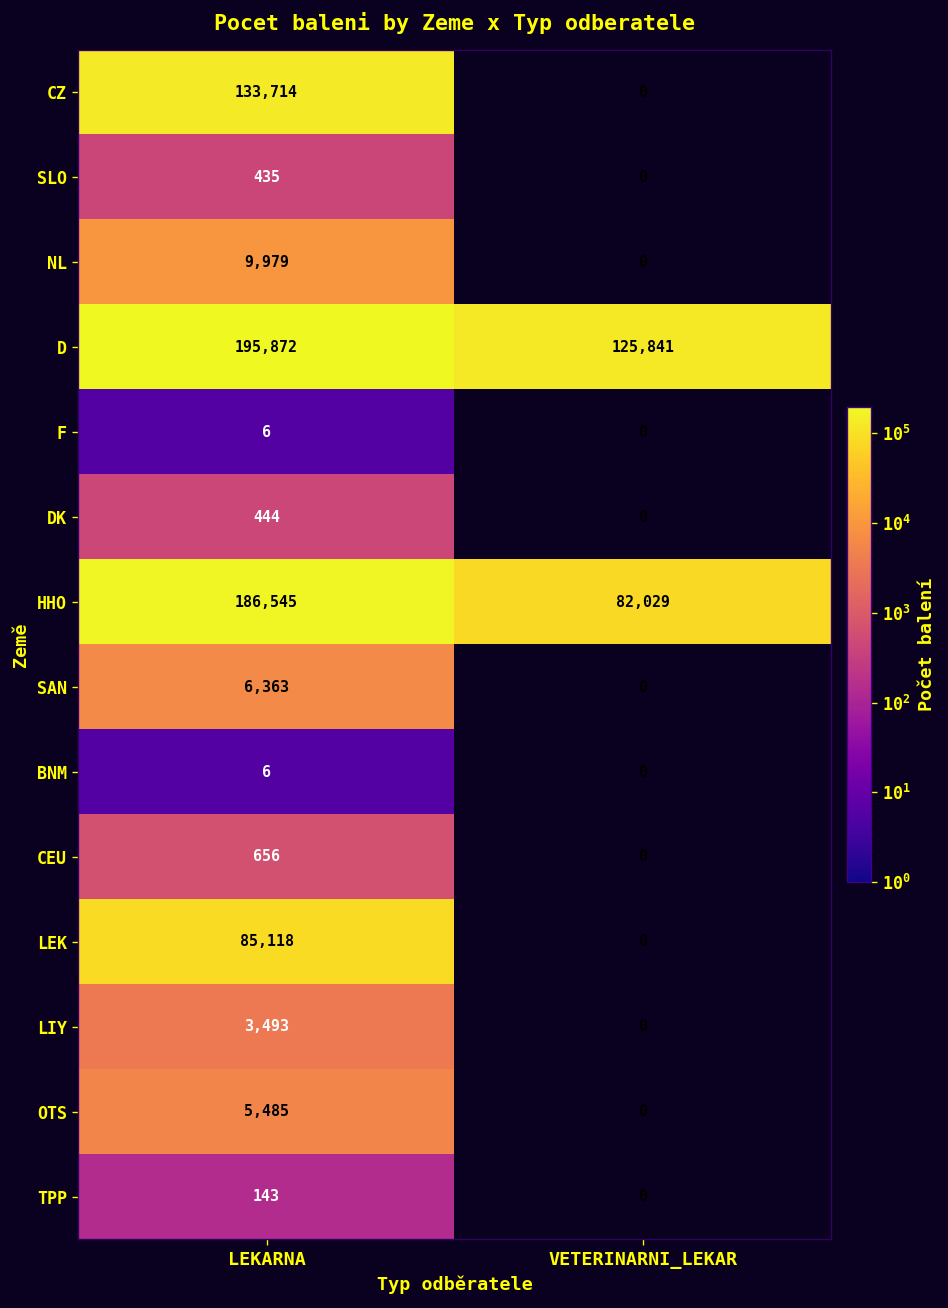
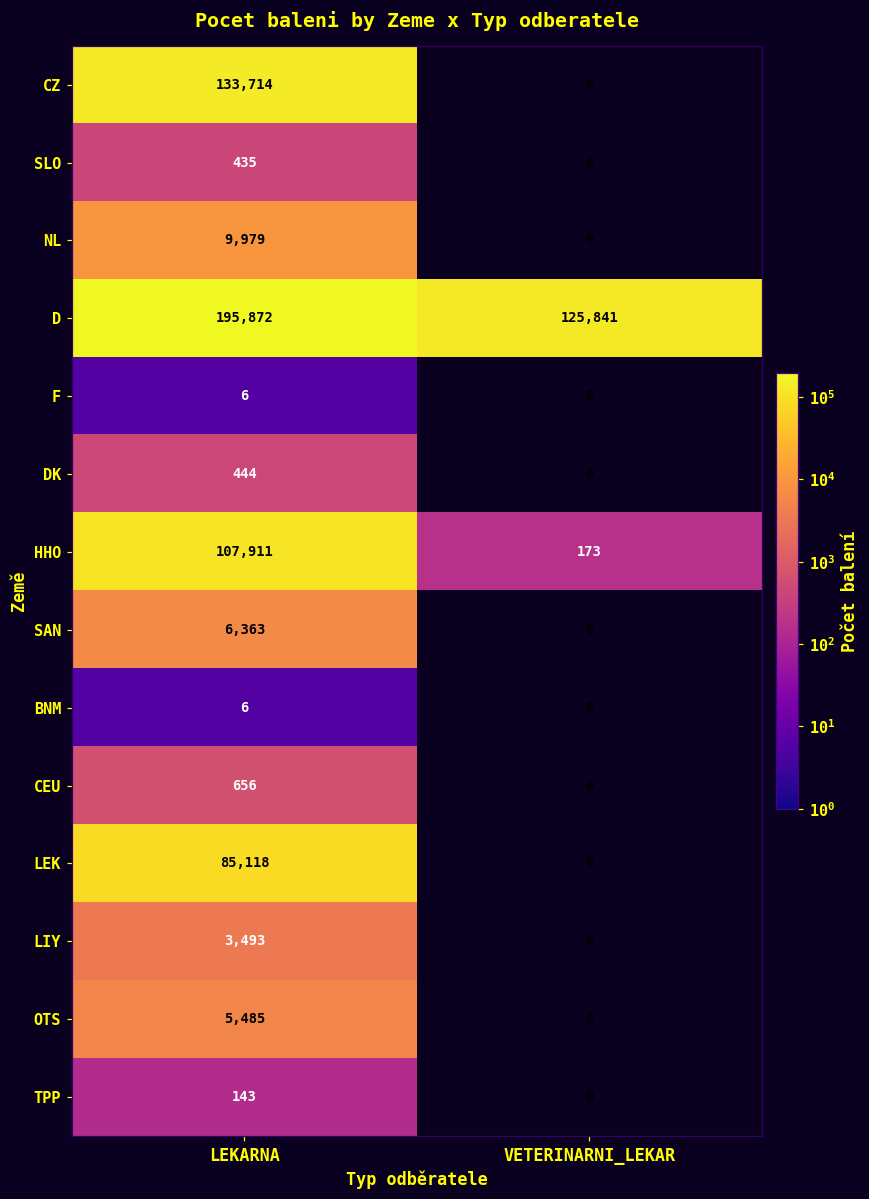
HHO, LEKARNA: 186,545 -> 107,911
HHO, VETERINARNI_LEKAR: 82,029 -> 173
